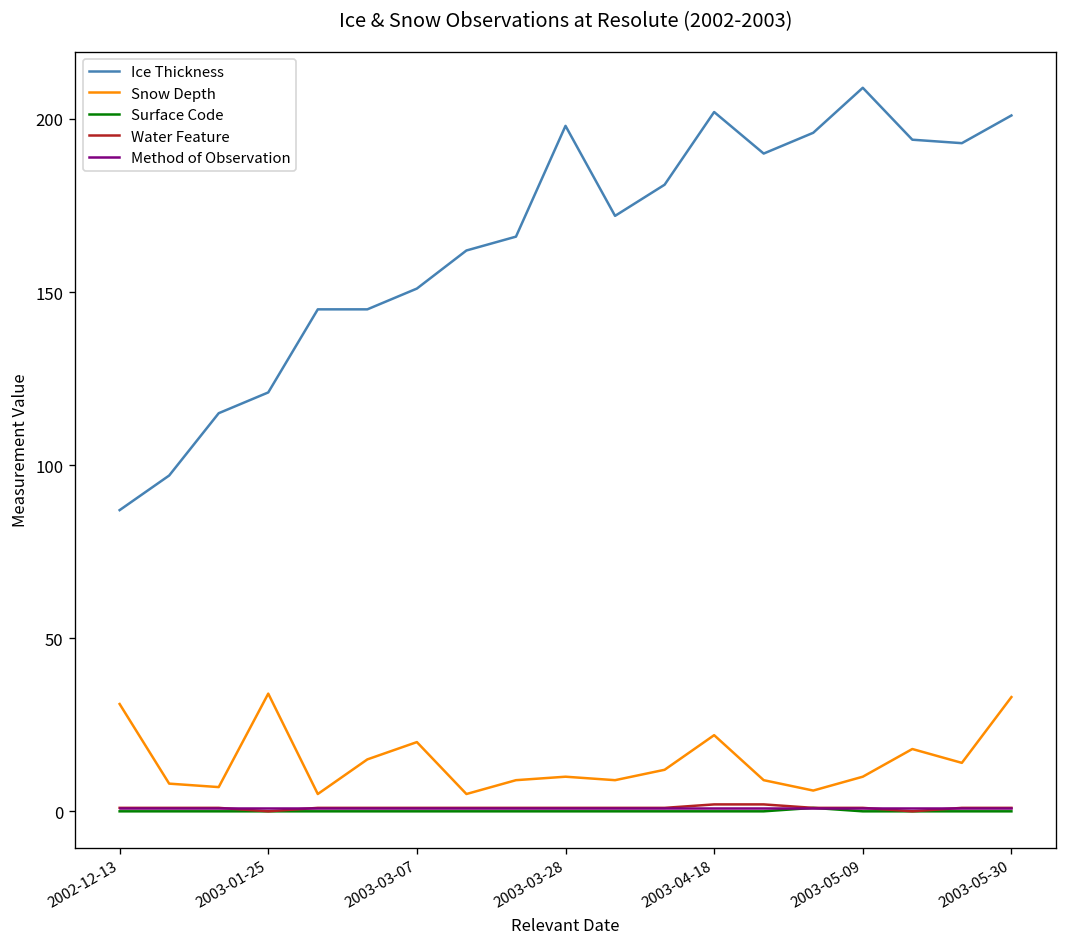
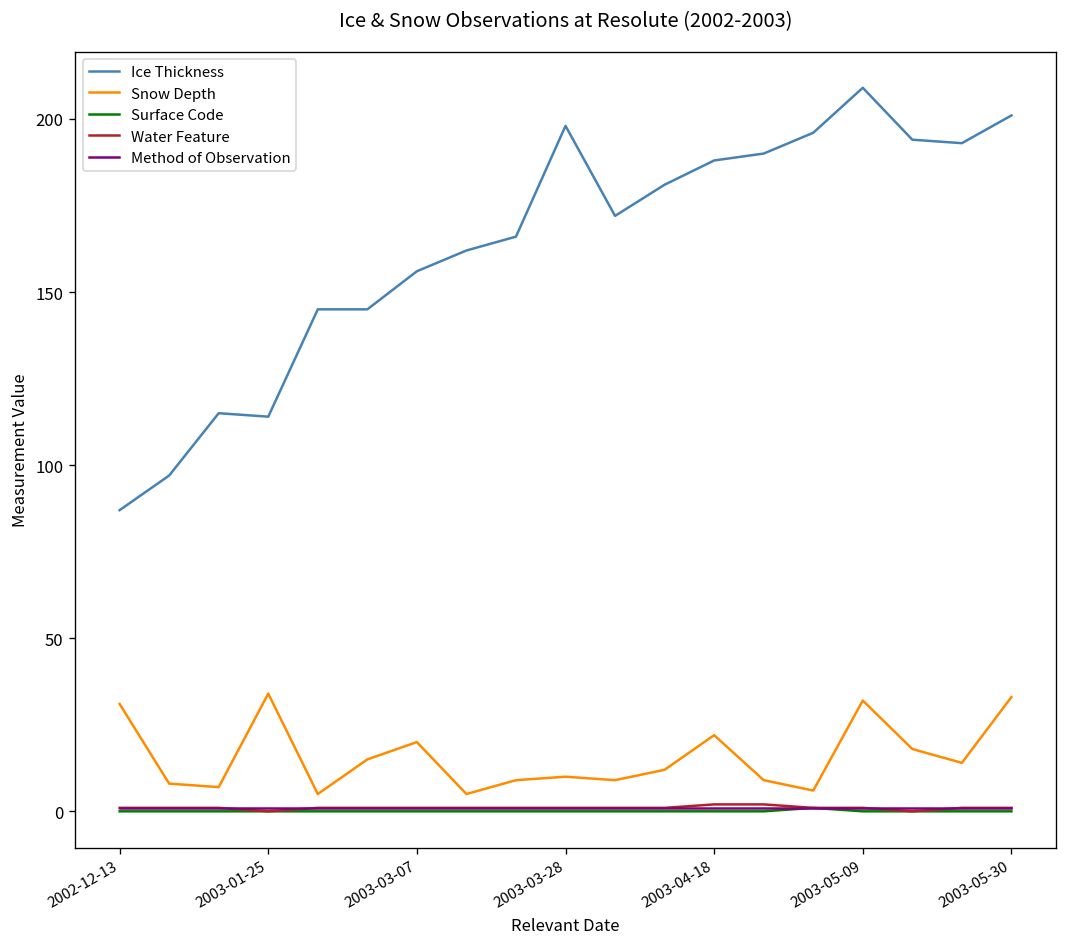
Ice Thickness, 2003-01-25: 121 -> 114
Ice Thickness, 2003-03-07: 151 -> 156
Ice Thickness, 2003-04-18: 202 -> 188
Snow Depth, 2003-05-09: 10 -> 32
